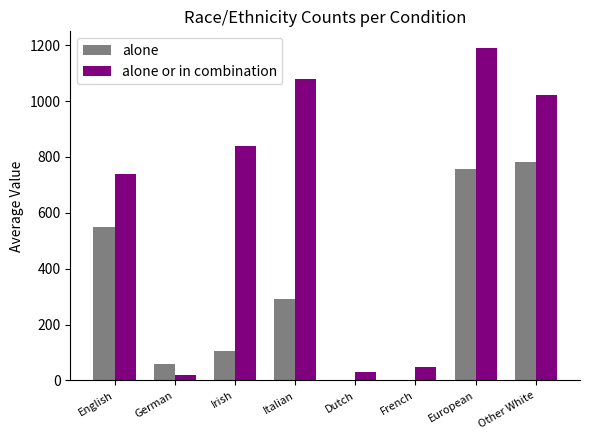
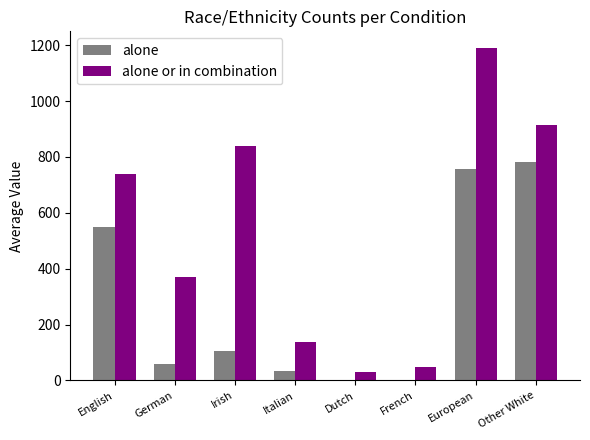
alone or in combination, German: 20 -> 370
alone, Italian: 290 -> 30
alone or in combination, Italian: 1080 -> 140
alone or in combination, Other White: 1020 -> 920
